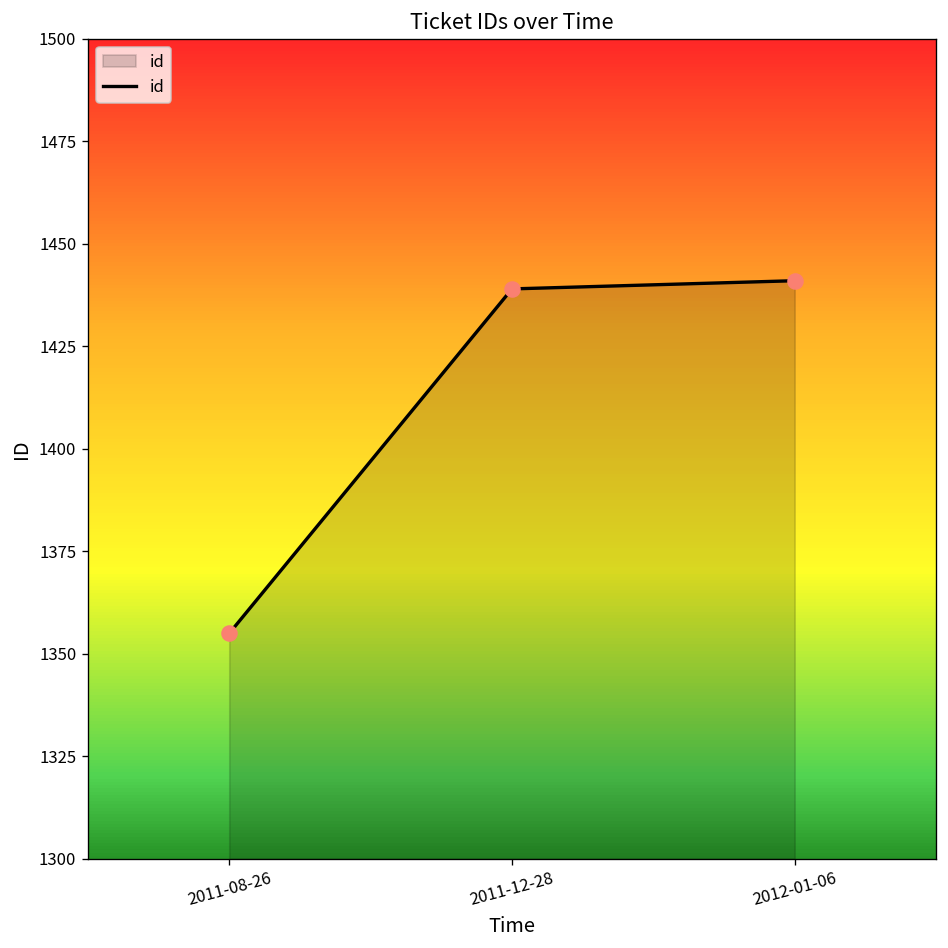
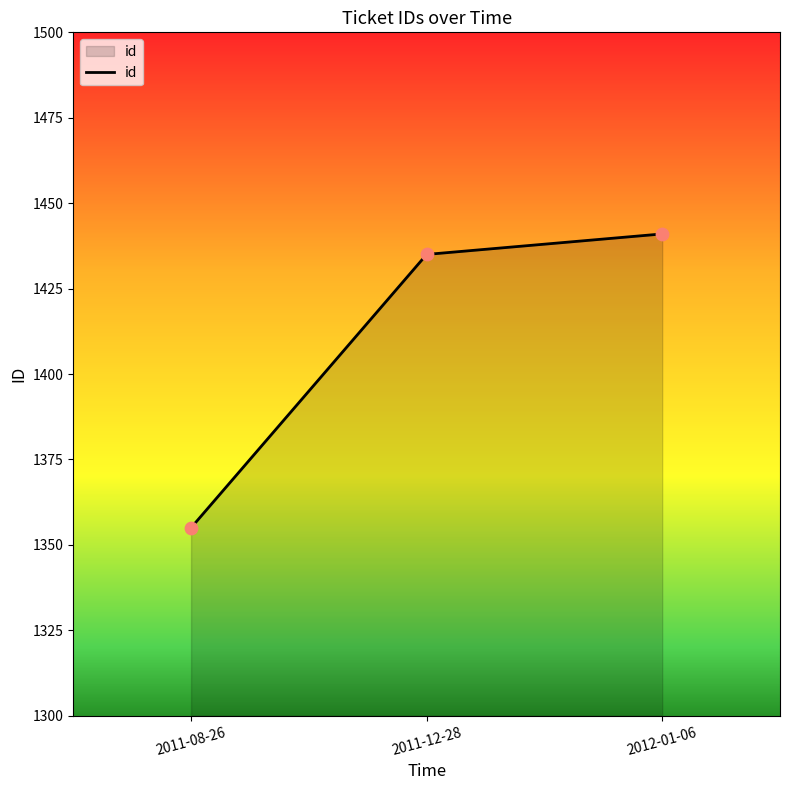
2011-12-28: 1439 -> 1435
